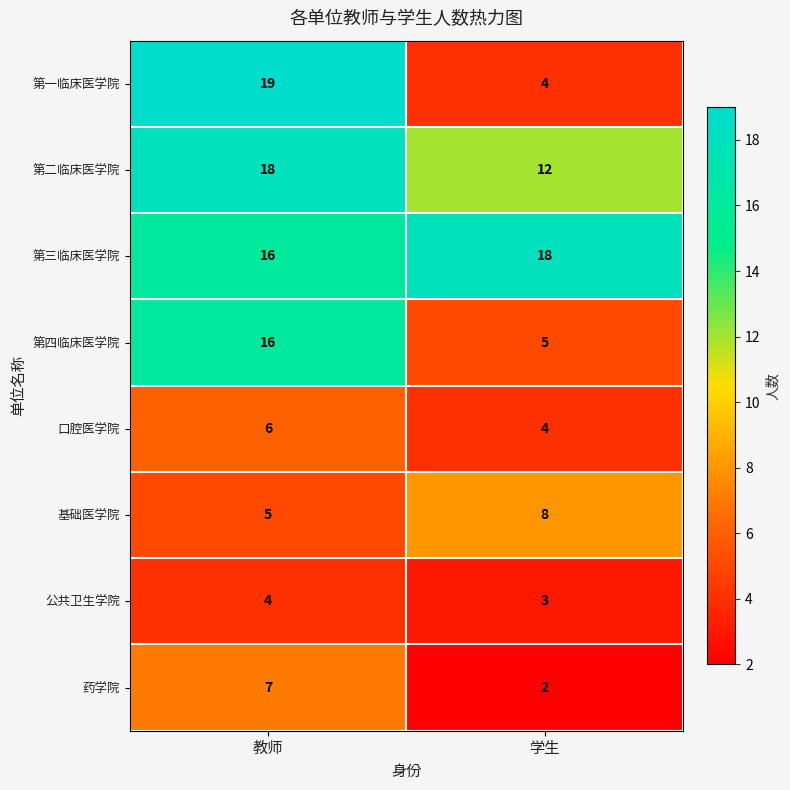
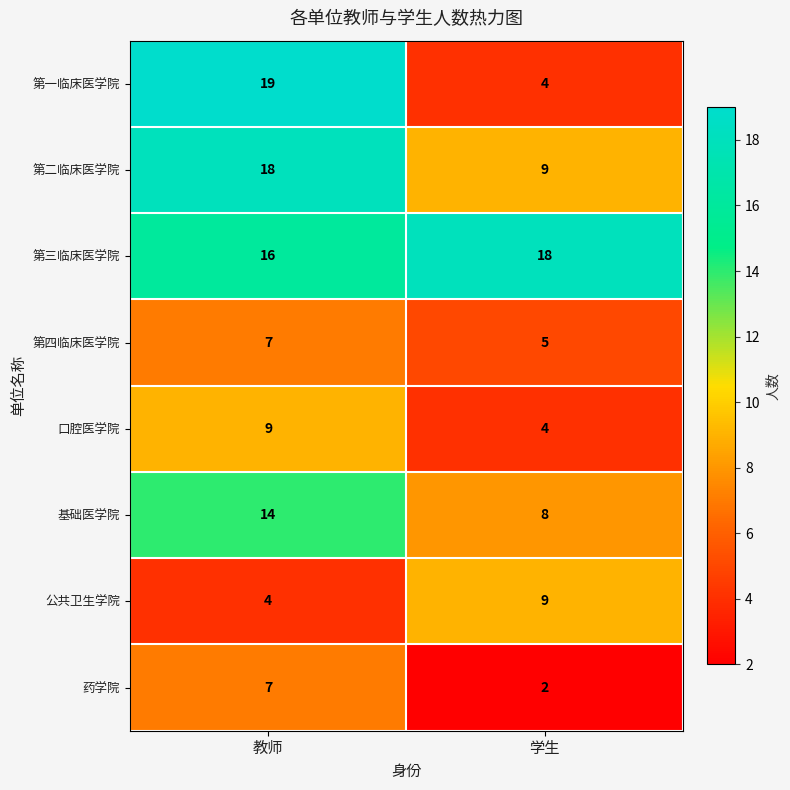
第二临床医学院, 学生: 12 -> 9
第四临床医学院, 教师: 16 -> 7
口腔医学院, 教师: 6 -> 9
基础医学院, 教师: 5 -> 14
公共卫生学院, 学生: 3 -> 9
